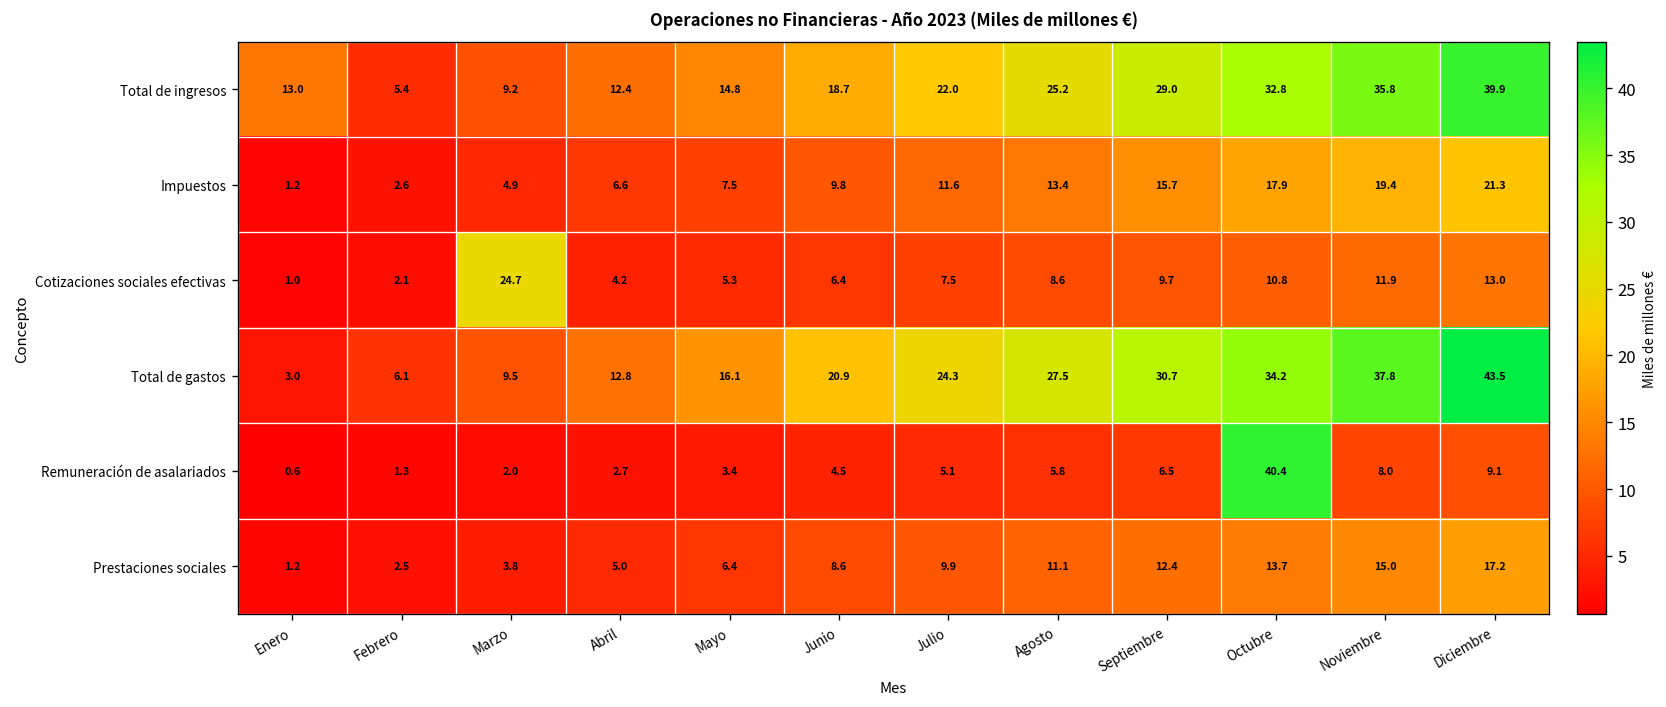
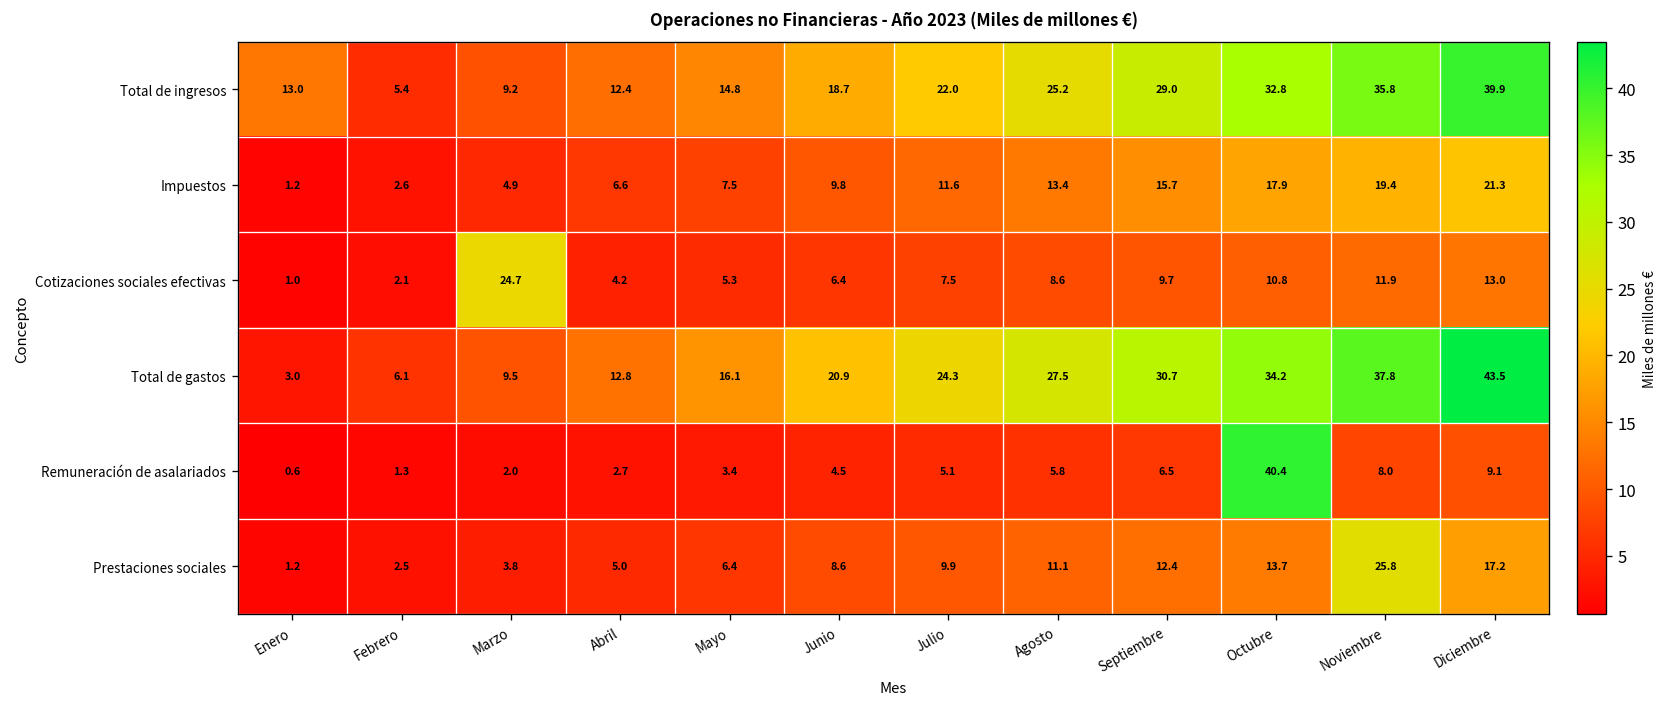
Prestaciones sociales, Noviembre: 15.0 -> 25.8
